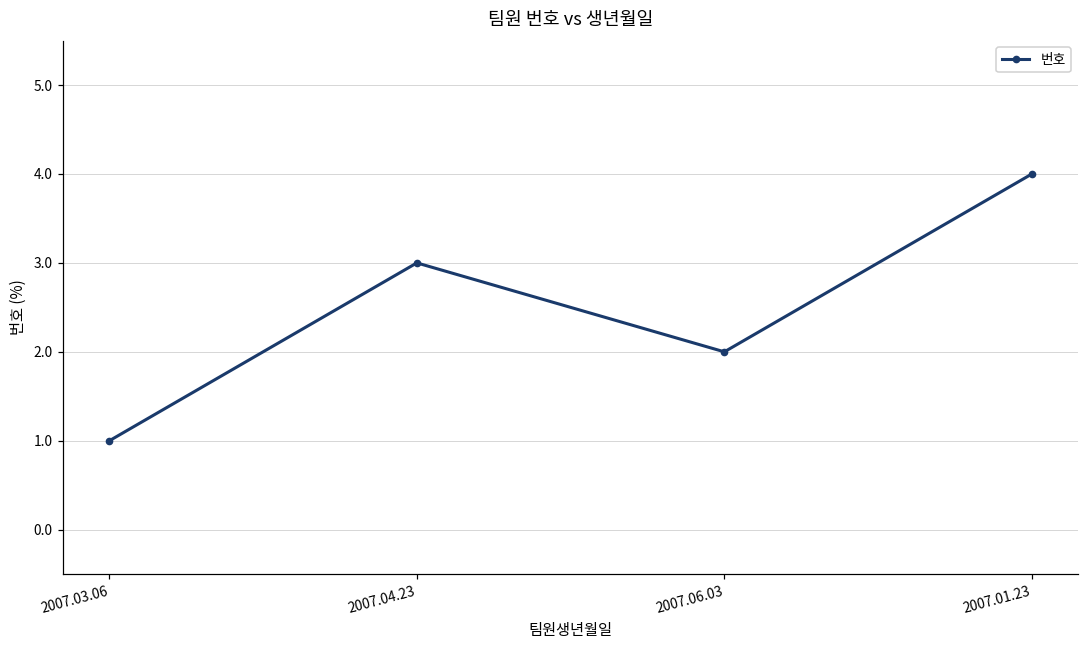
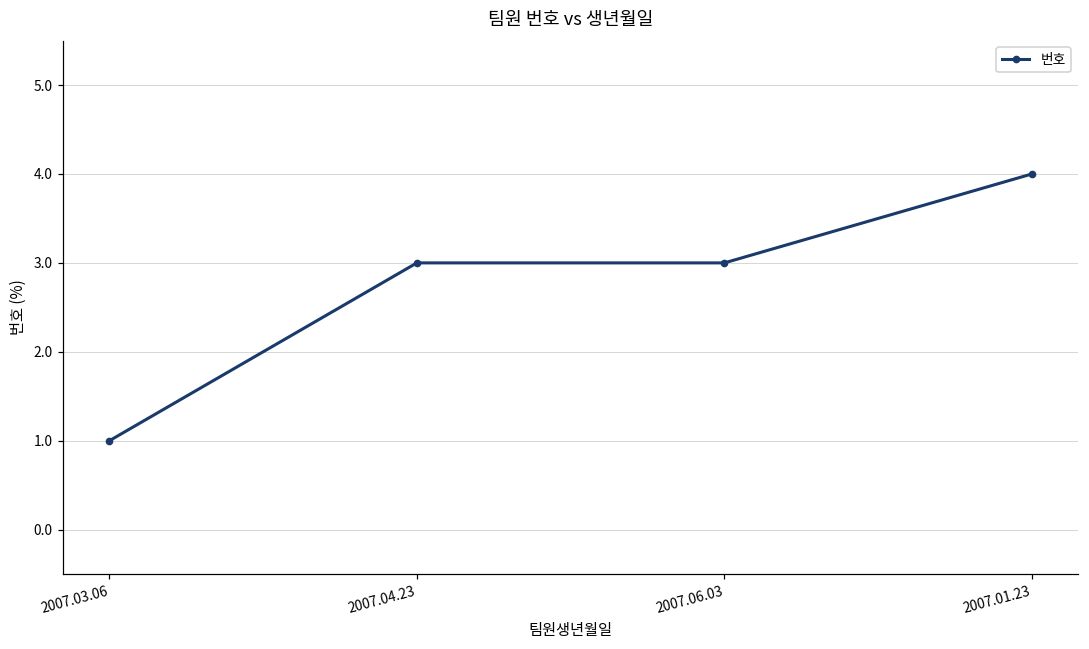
2007.06.03: 2 -> 3
